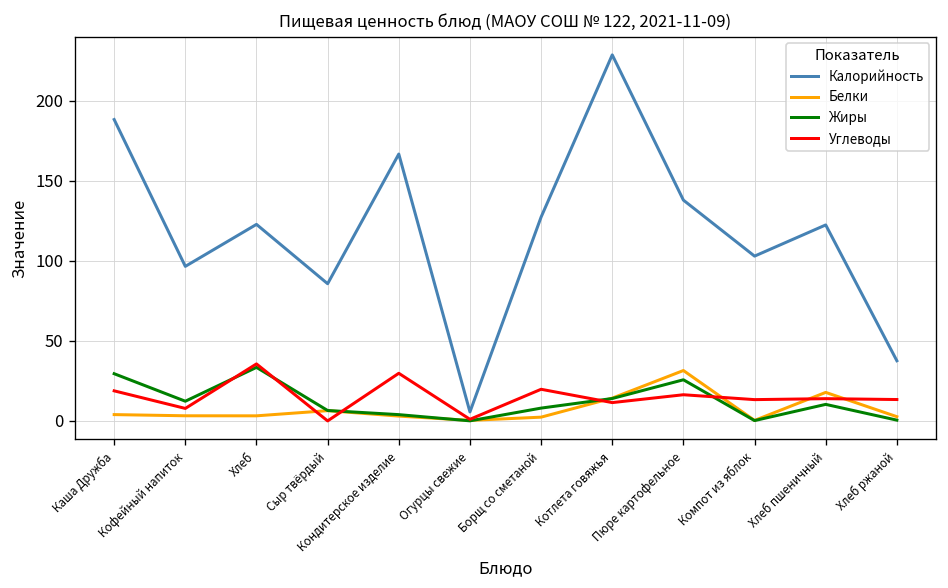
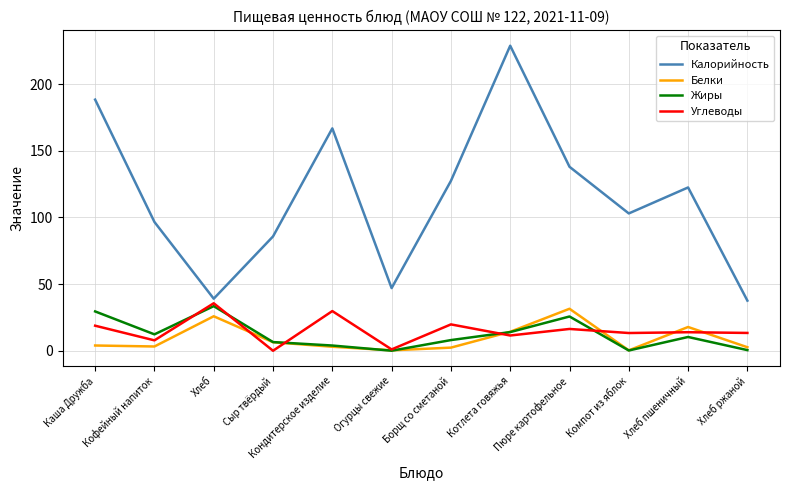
Калорийность, Хлеб: 123 -> 39
Белки, Хлеб: 3 -> 26
Калорийность, Огурцы свежие: 6 -> 47
